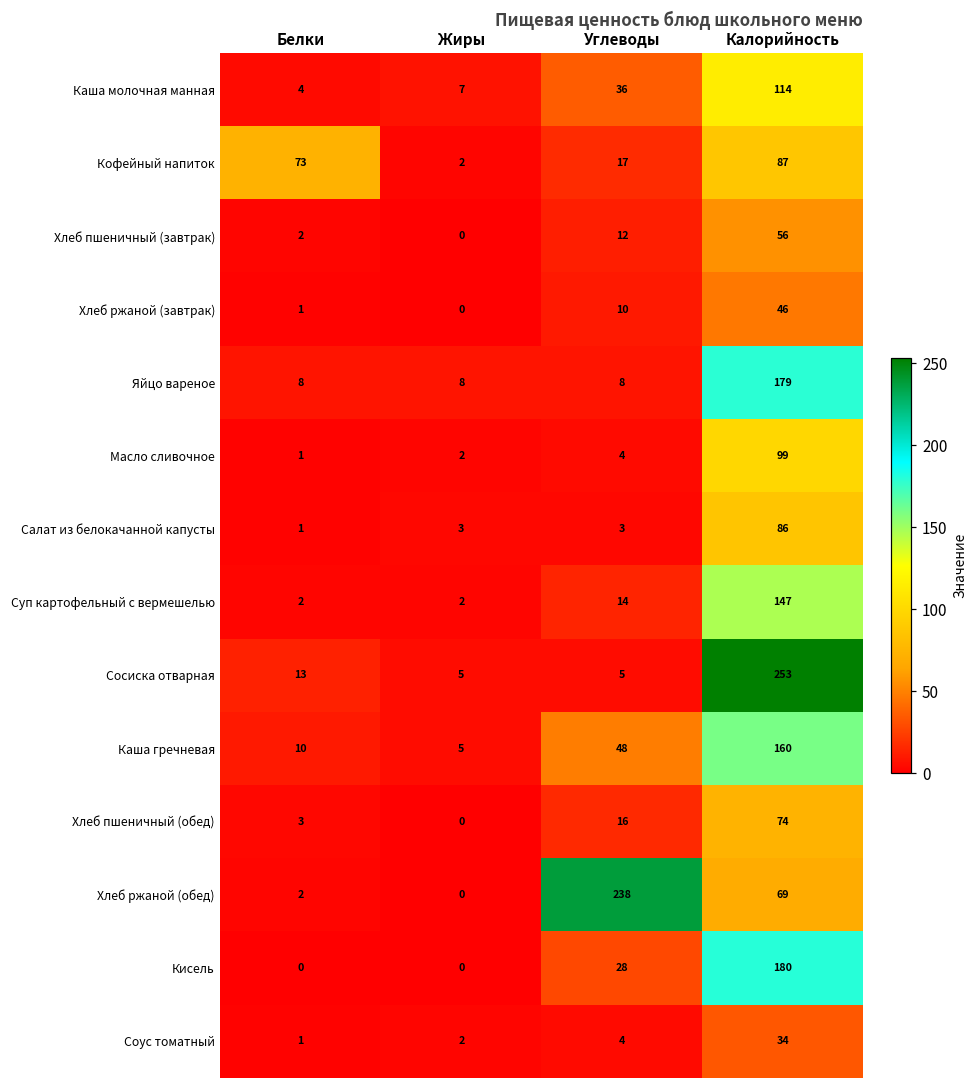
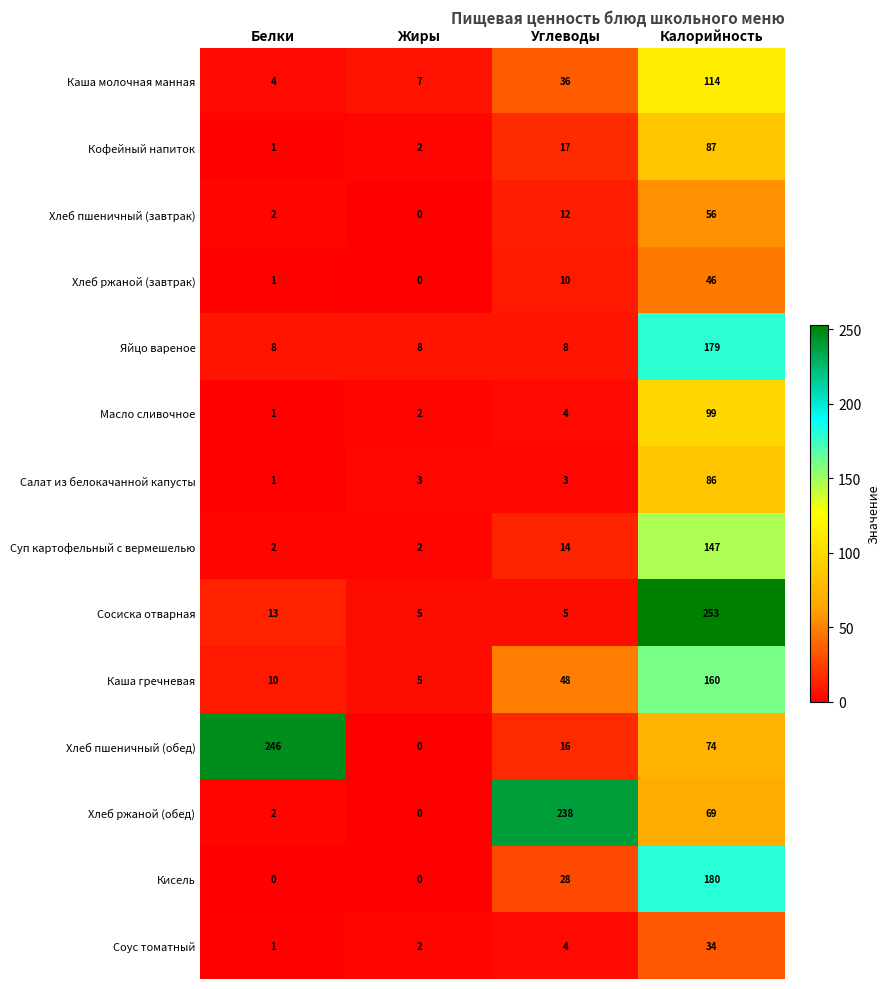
Кофейный напиток, Белки: 73 -> 1
Хлеб пшеничный (обед), Белки: 3 -> 246
